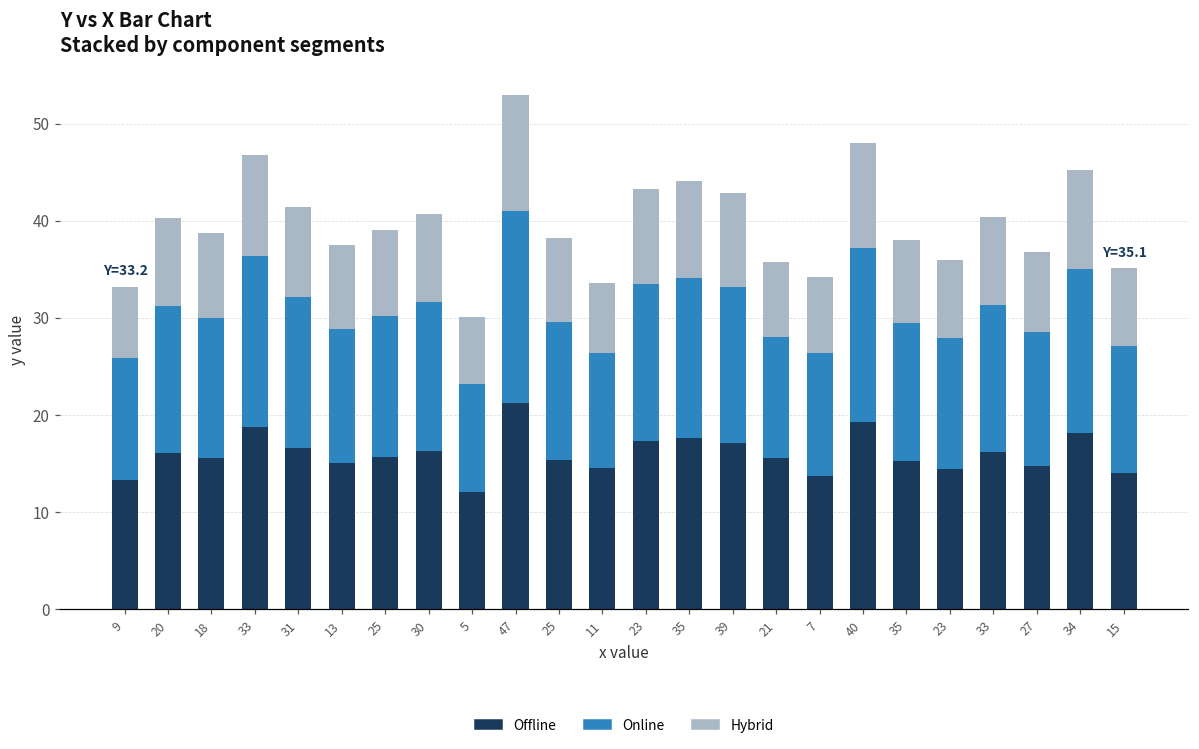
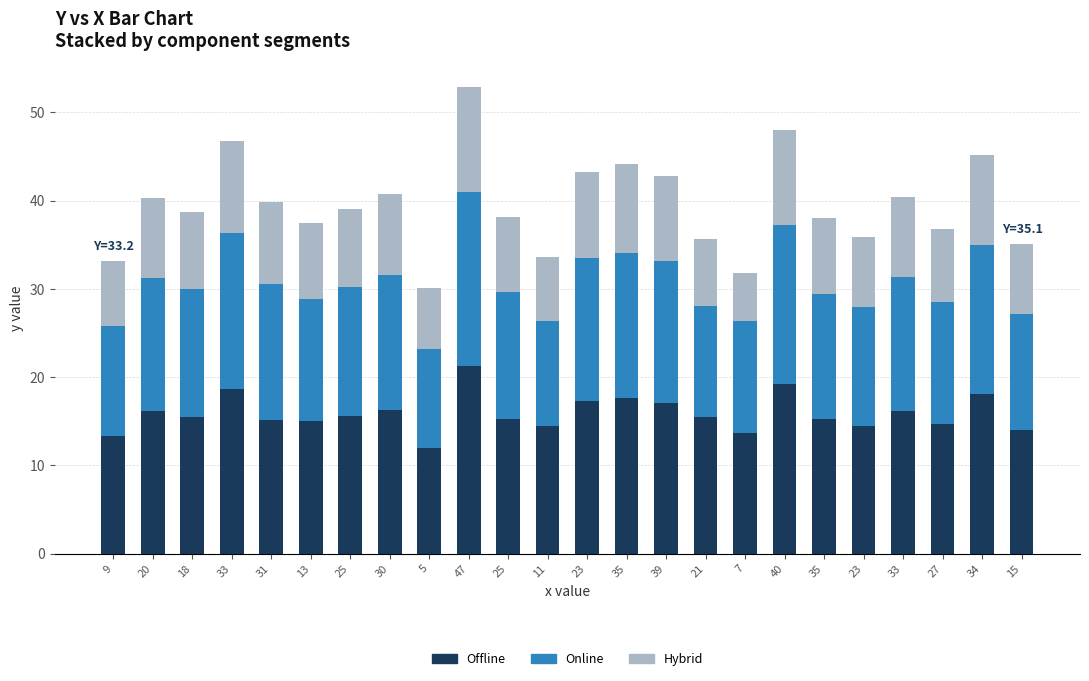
Offline, 31: 17 -> 15
Hybrid, 7: 8 -> 5
